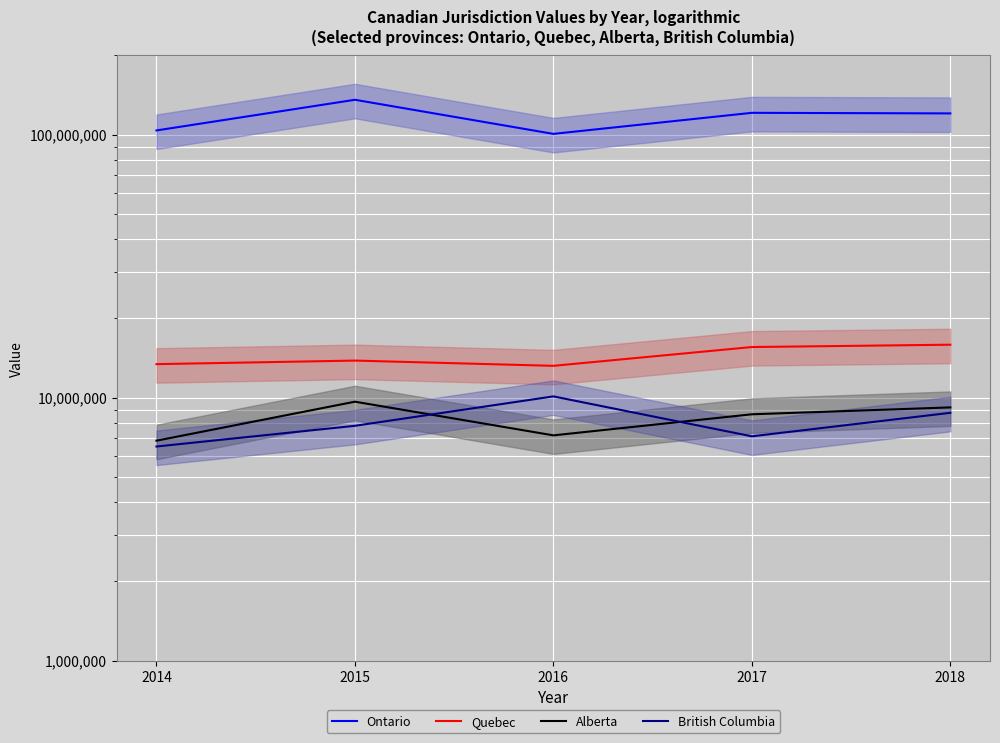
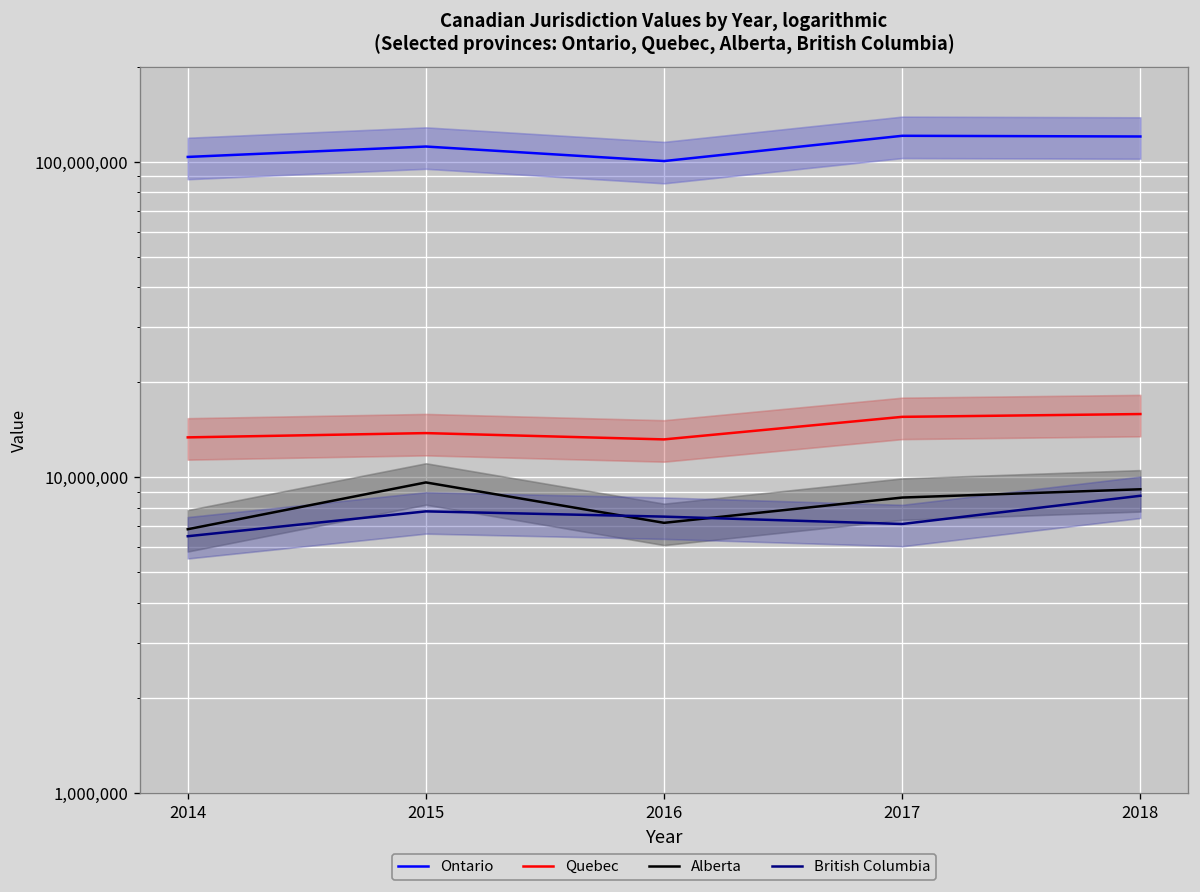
Ontario, 2015: 140,000,000 -> 112,000,000
British Columbia, 2016: 10,100,000 -> 7,500,000
